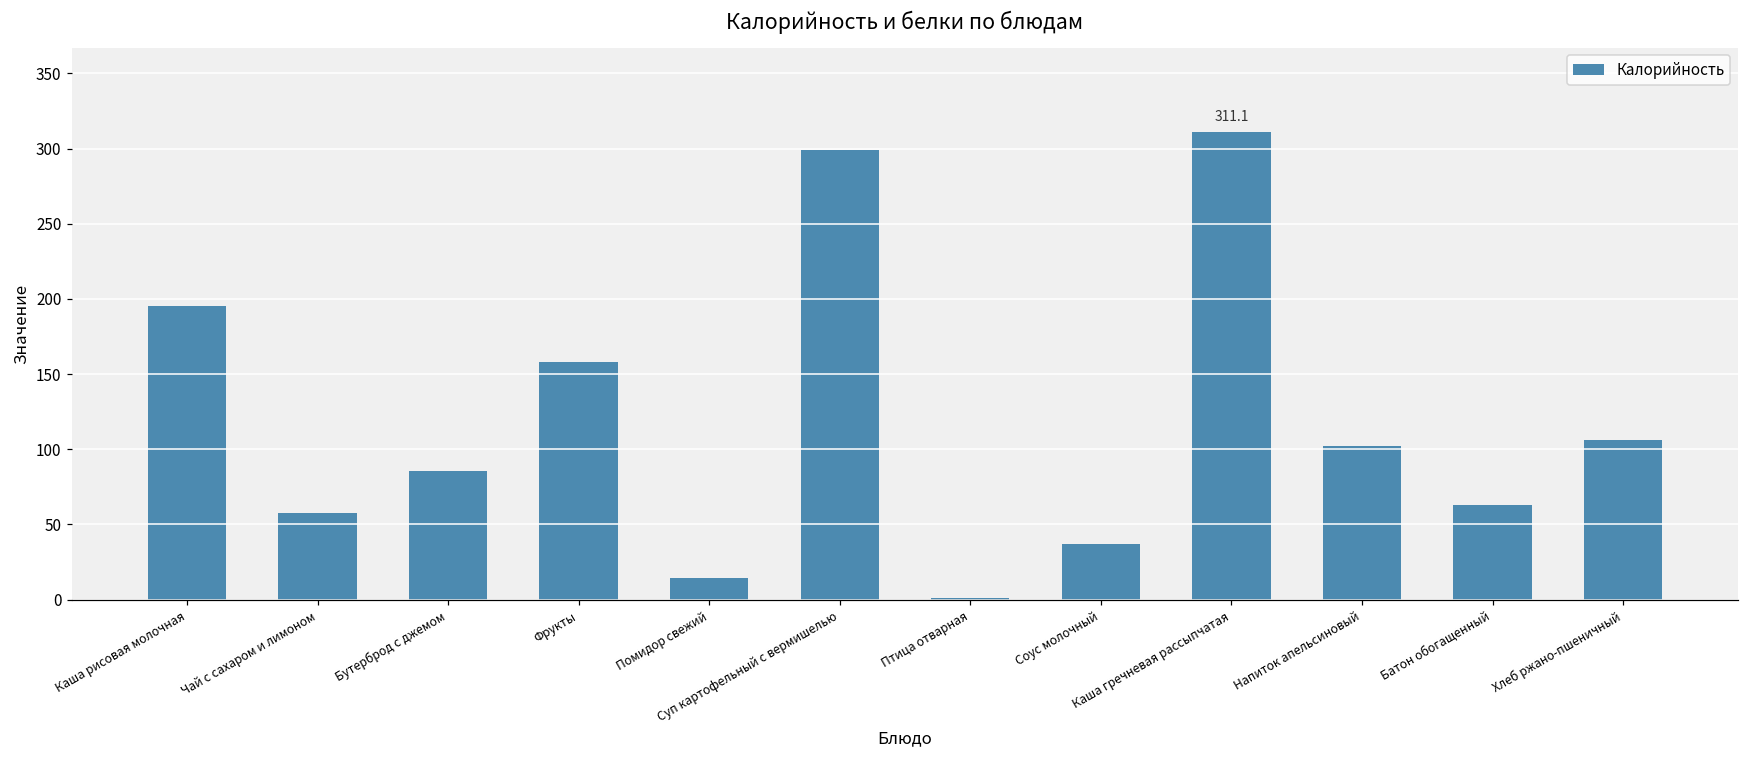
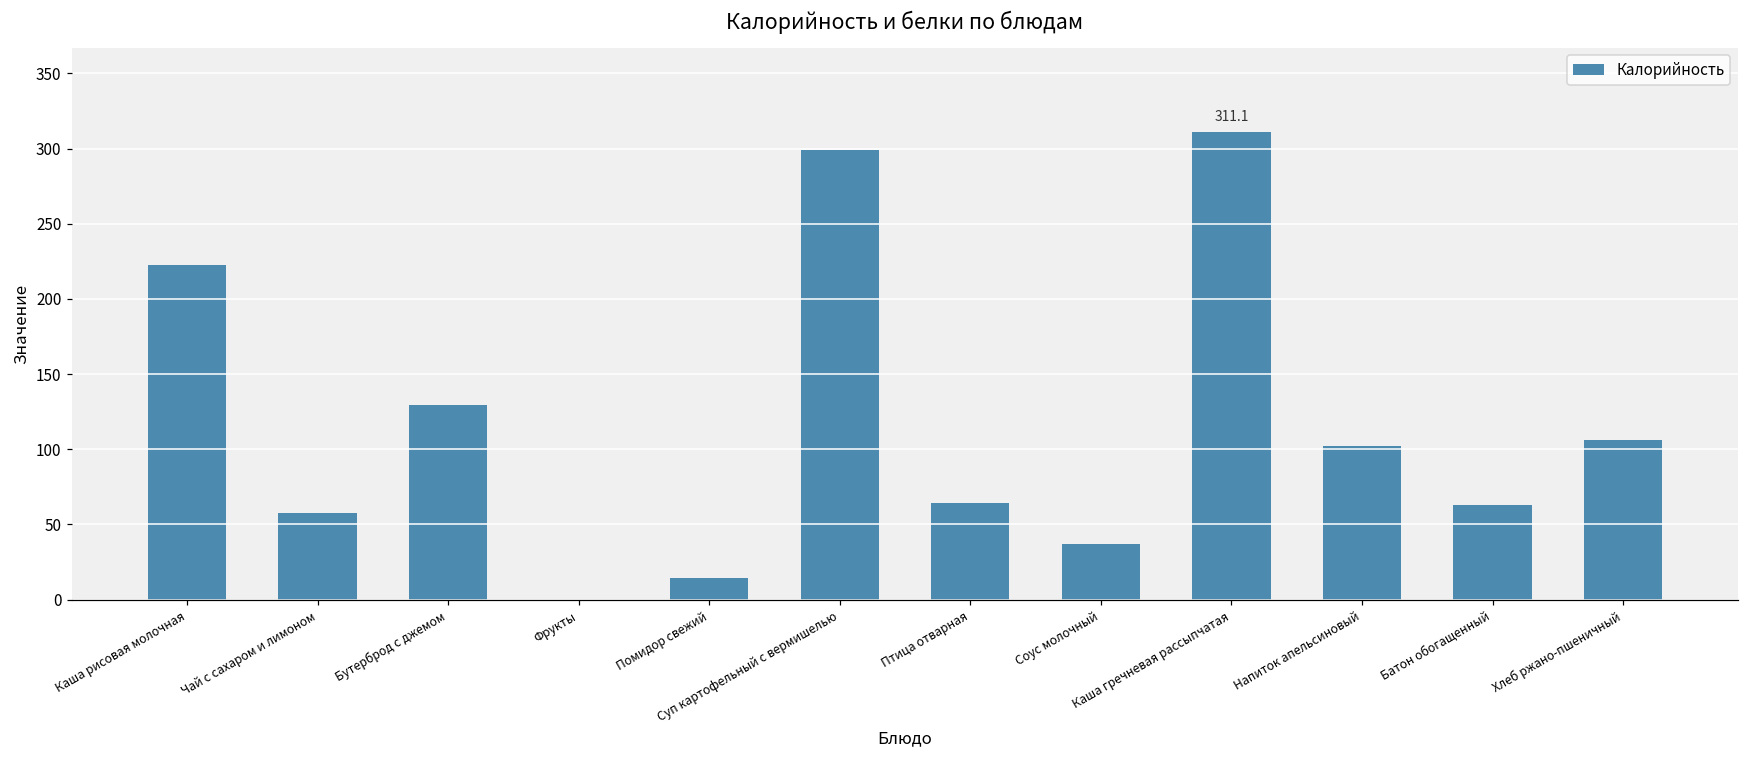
Каша рисовая молочная: 195 -> 223
Бутерброд с джемом: 85 -> 130
Фрукты: 158 -> 0
Птица отварная: 1 -> 65
